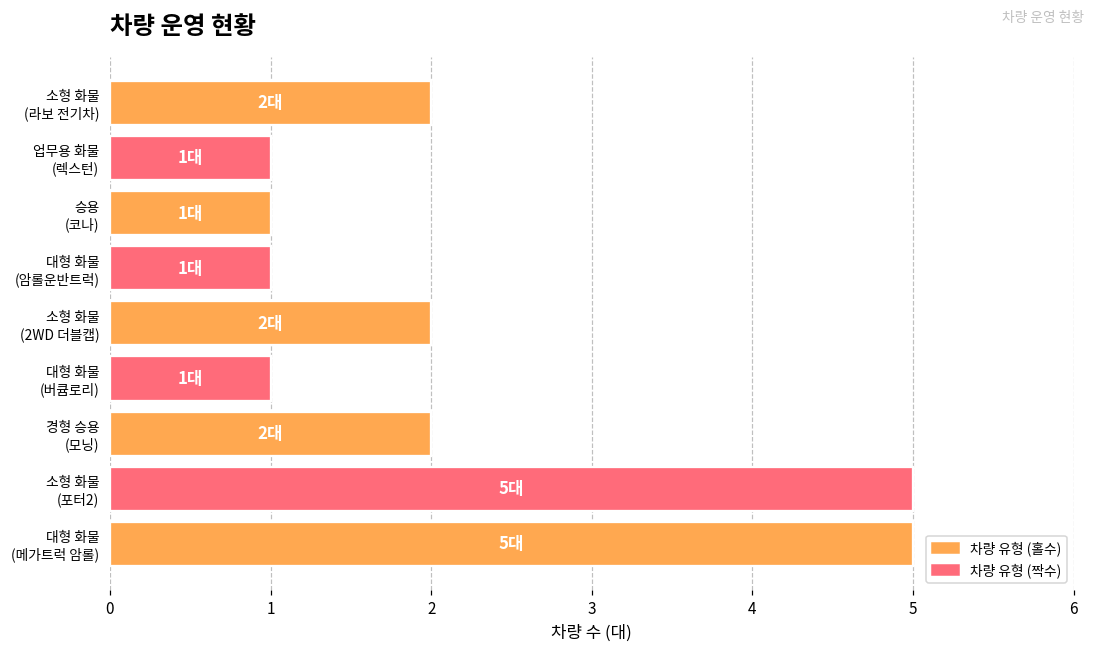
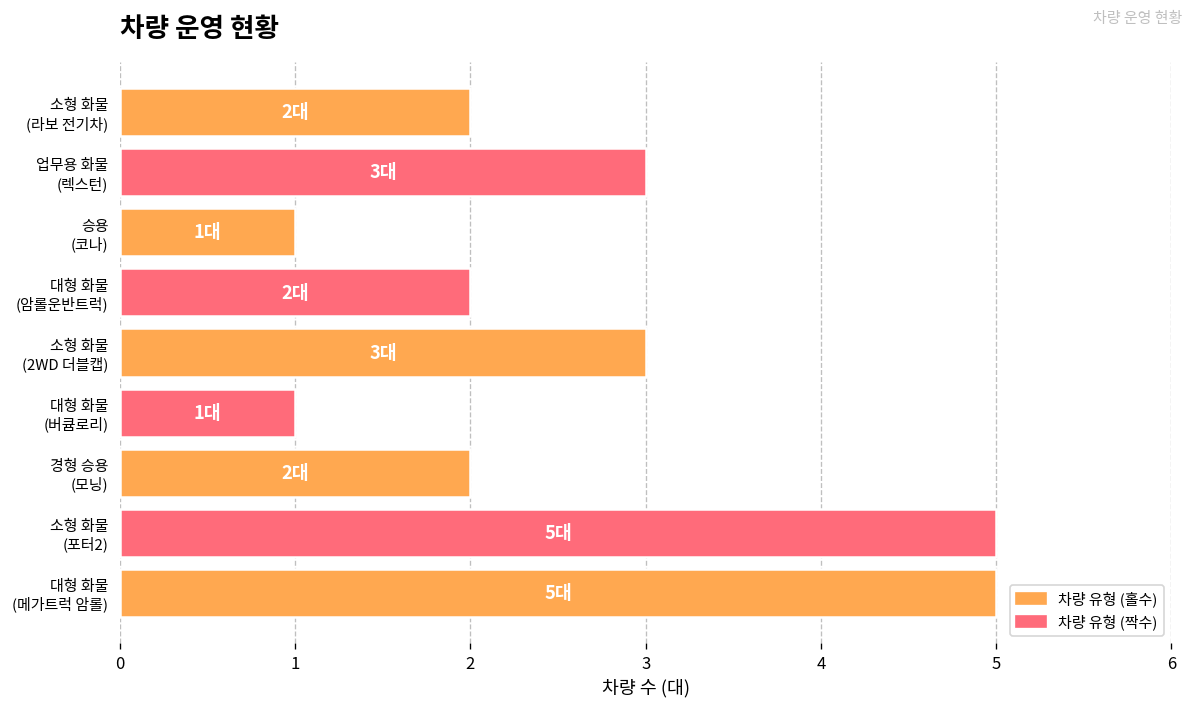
업무용 화물 (렉스턴): 1대 -> 3대
대형 화물 (암롤운반트럭): 1대 -> 2대
소형 화물 (2WD 더블캡): 2대 -> 3대
